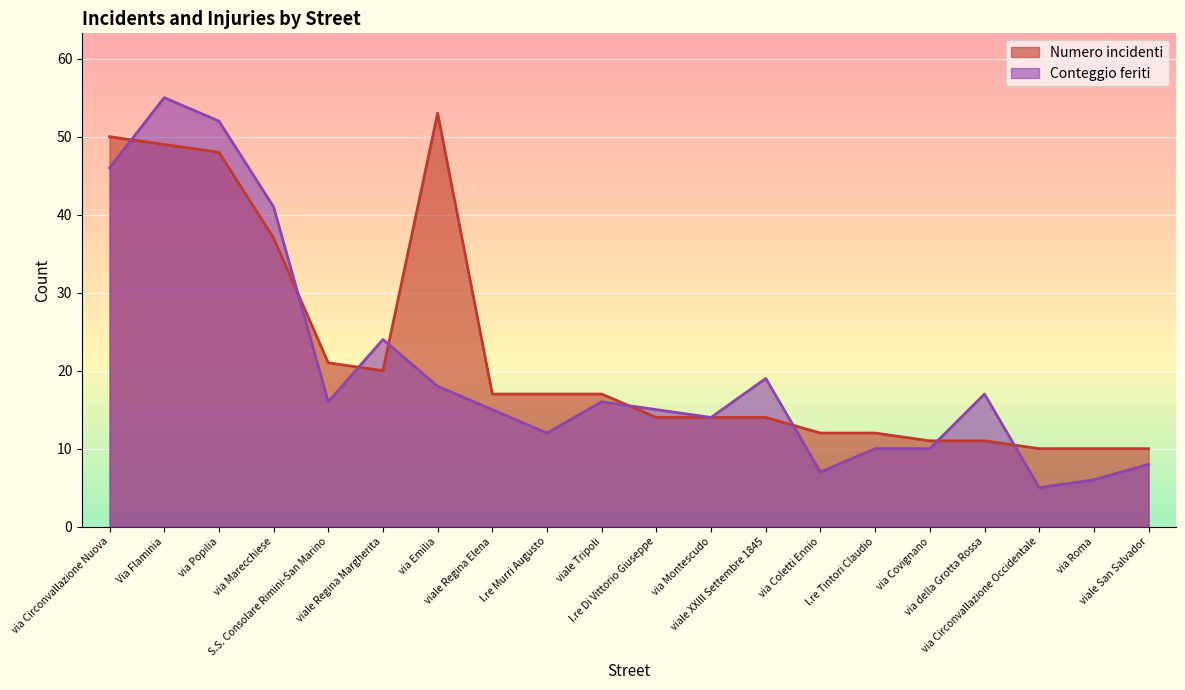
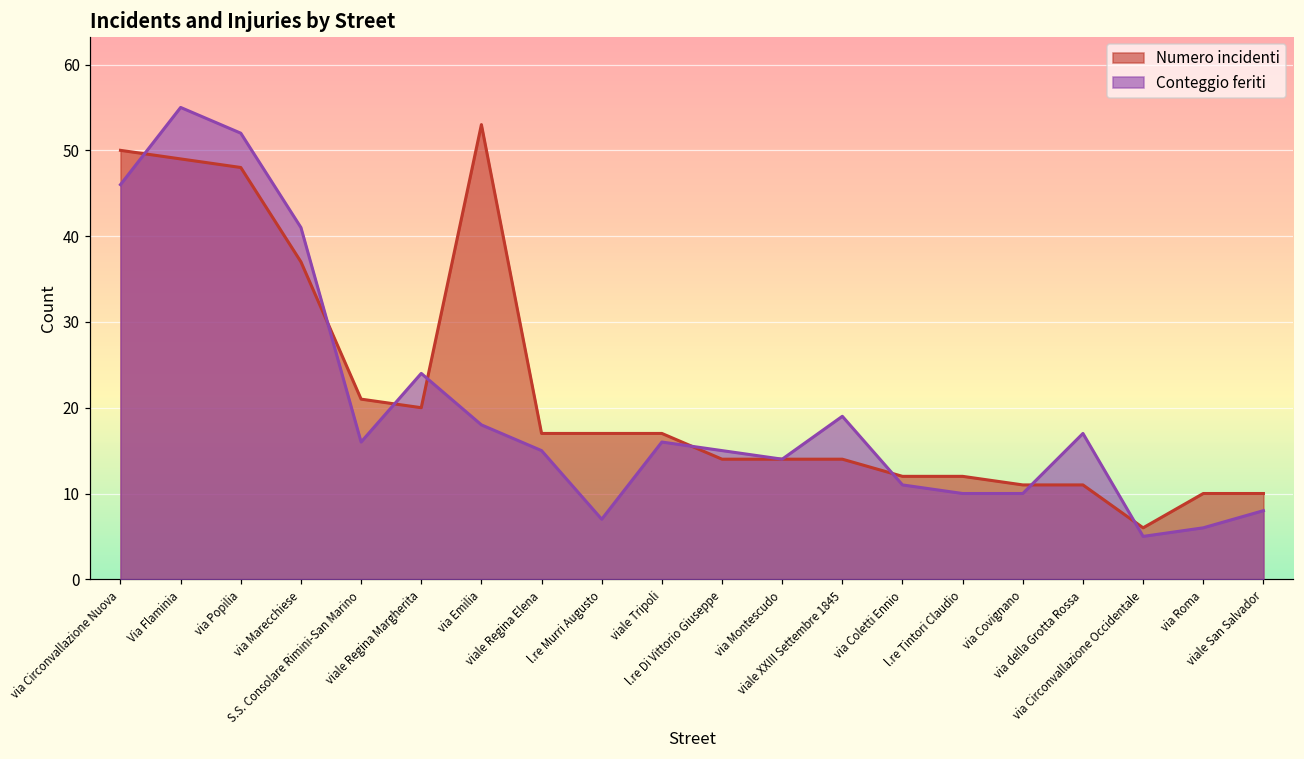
Conteggio feriti, l.re Murri Augusto: 12 -> 7
Conteggio feriti, via Coletti Ennio: 7 -> 11
Numero incidenti, via Circonvallazione Occidentale: 10 -> 6
